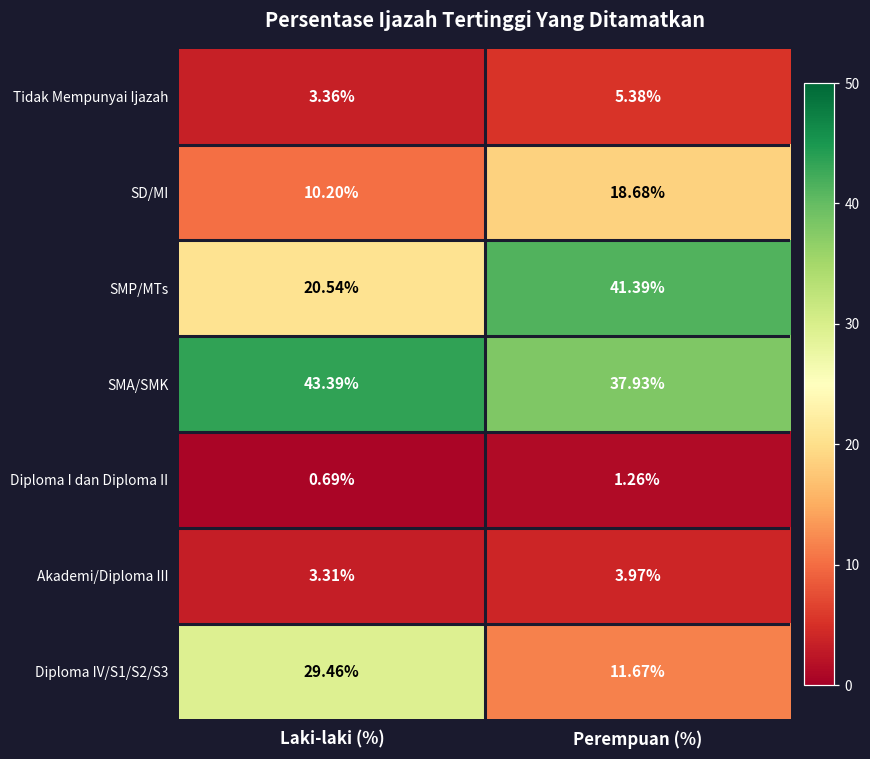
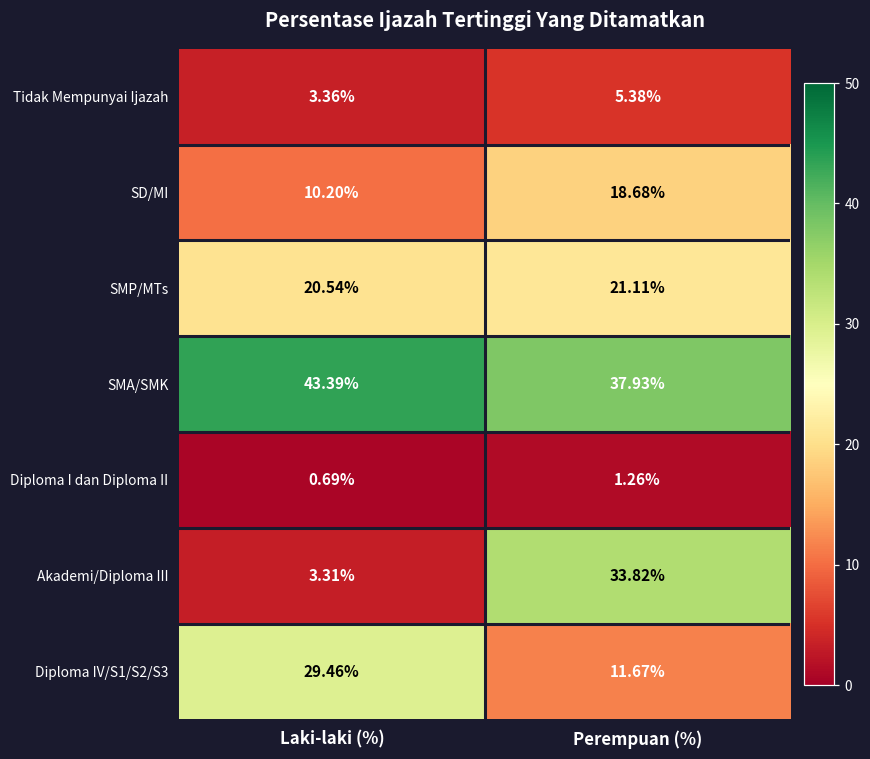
SMP/MTs, Perempuan (%): 41.39% -> 21.11%
Akademi/Diploma III, Perempuan (%): 3.97% -> 33.82%
